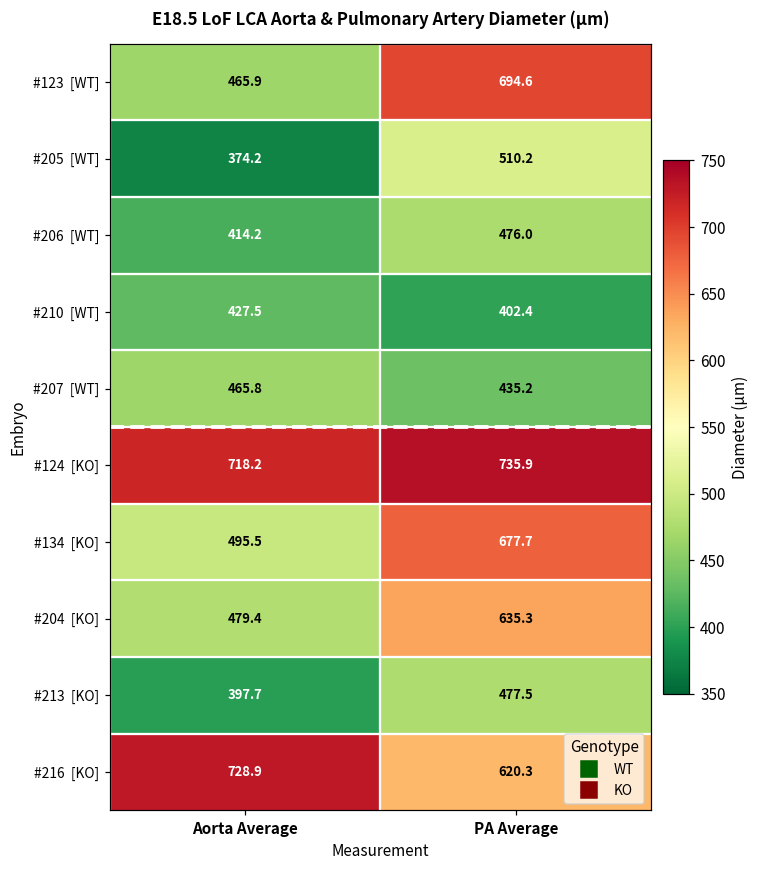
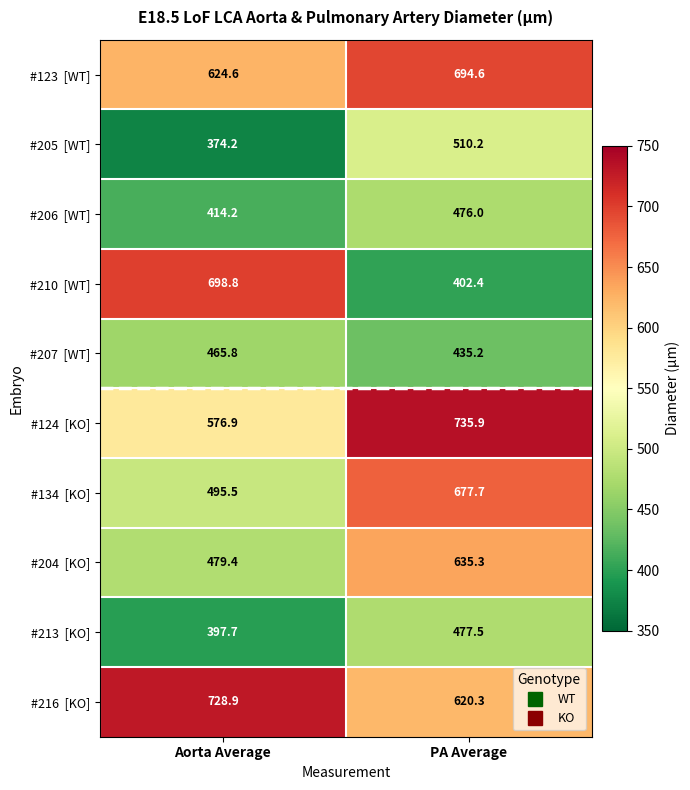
#123 [WT], Aorta Average: 465.9 -> 624.6
#210 [WT], Aorta Average: 427.5 -> 698.8
#124 [KO], Aorta Average: 718.2 -> 576.9
